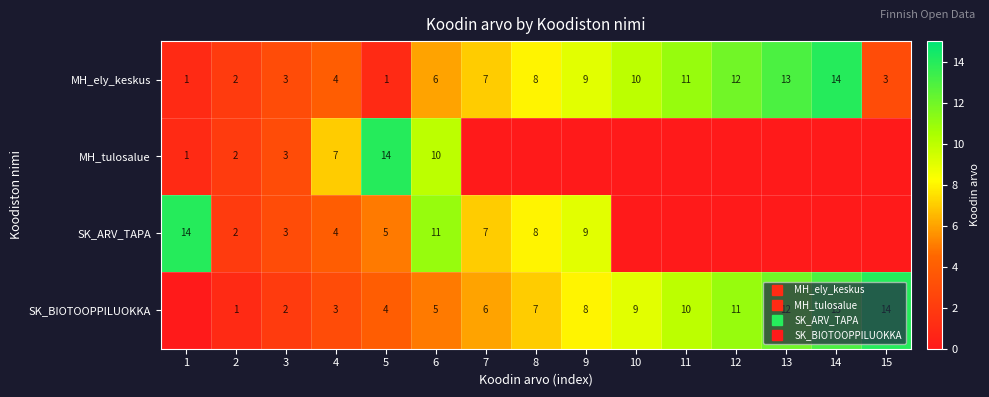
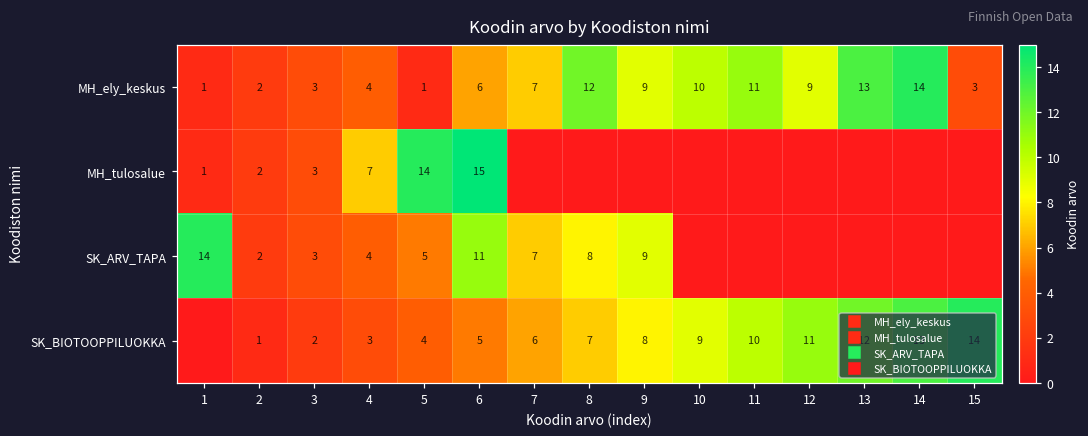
MH_ely_keskus, 8: 8 -> 12
MH_ely_keskus, 12: 12 -> 9
MH_tulosalue, 6: 10 -> 15
